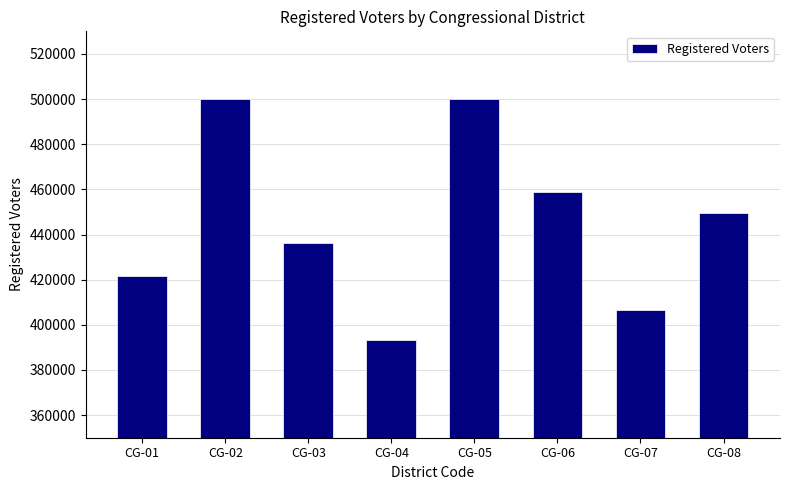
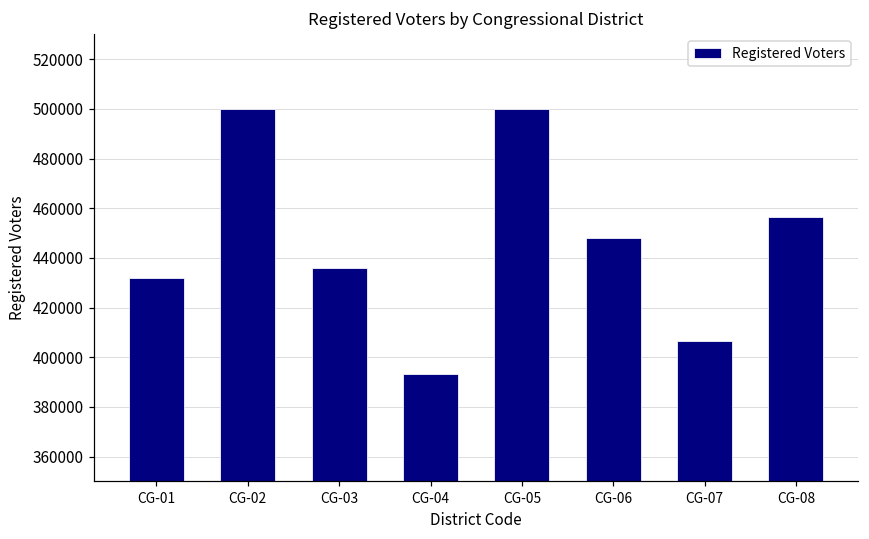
CG-01: 422000 -> 432000
CG-06: 459000 -> 448000
CG-08: 450000 -> 457000
